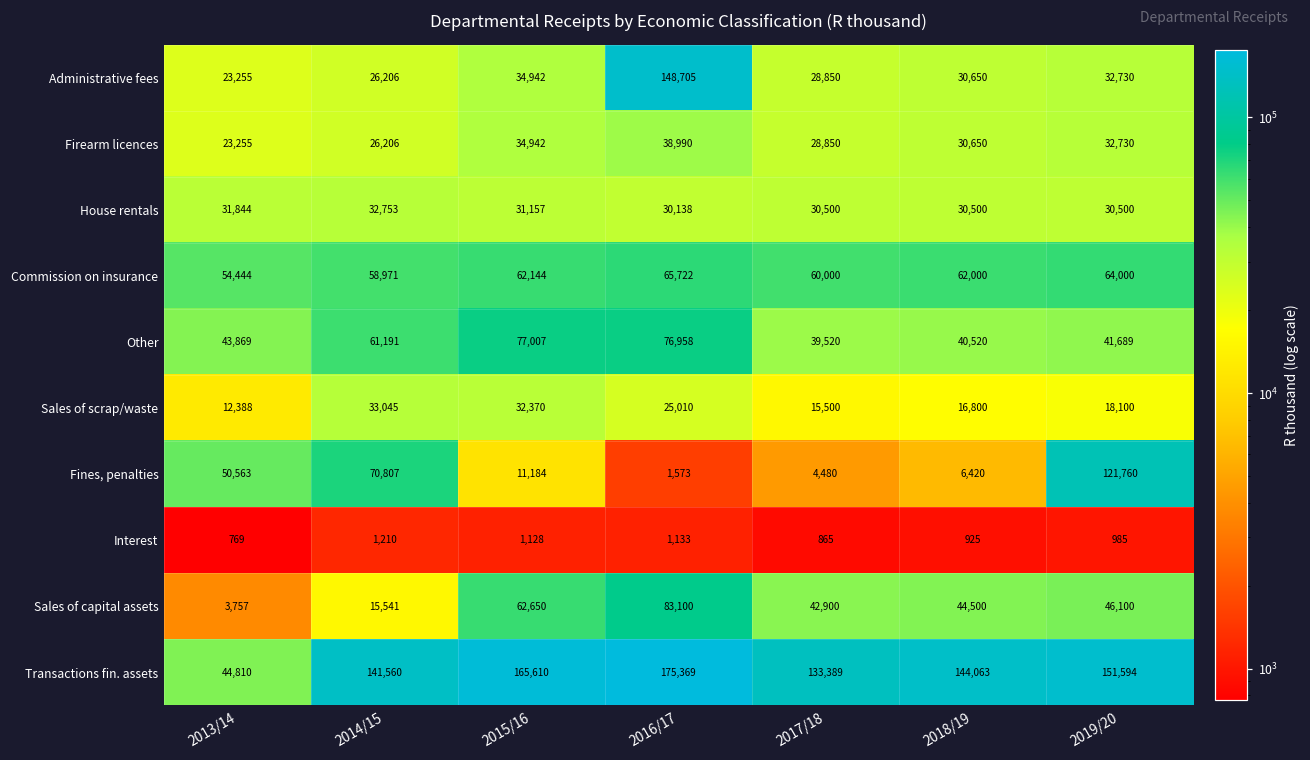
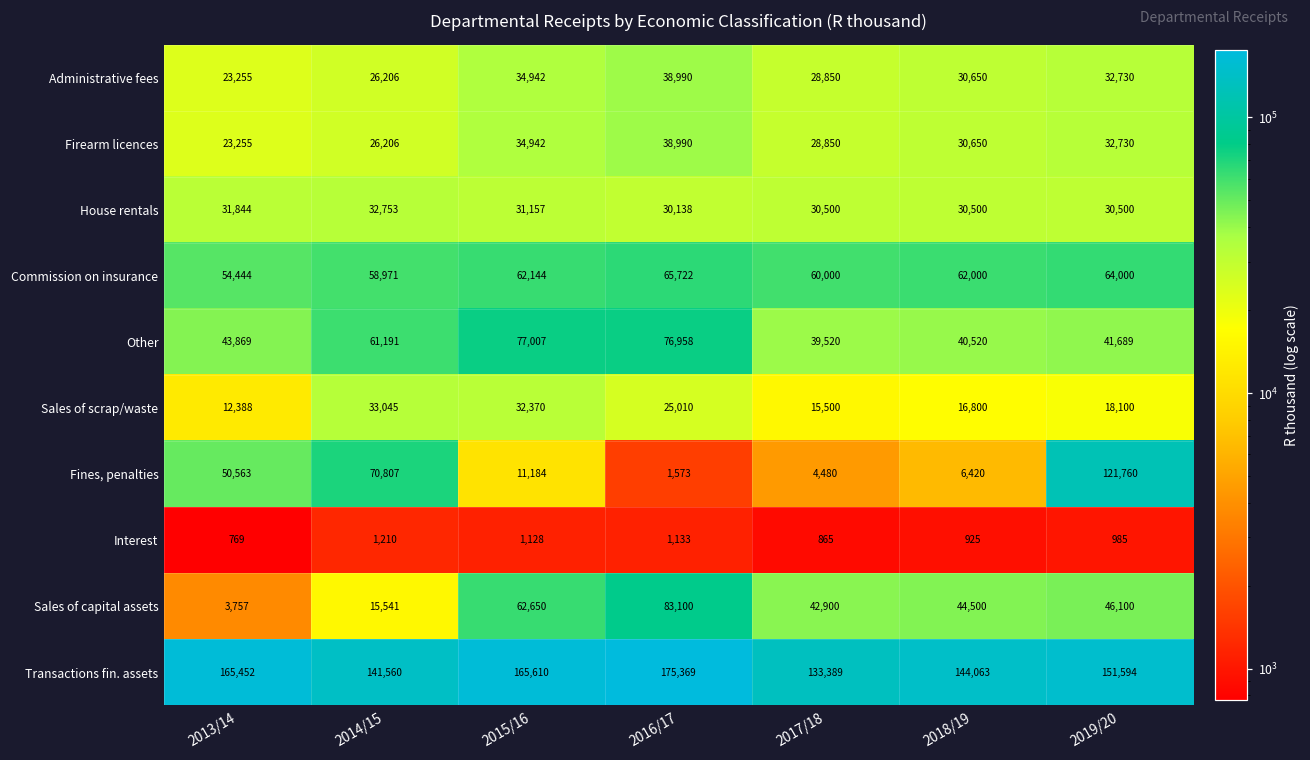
Administrative fees, 2016/17: 148,705 -> 38,990
Transactions fin. assets, 2013/14: 44,810 -> 165,452
